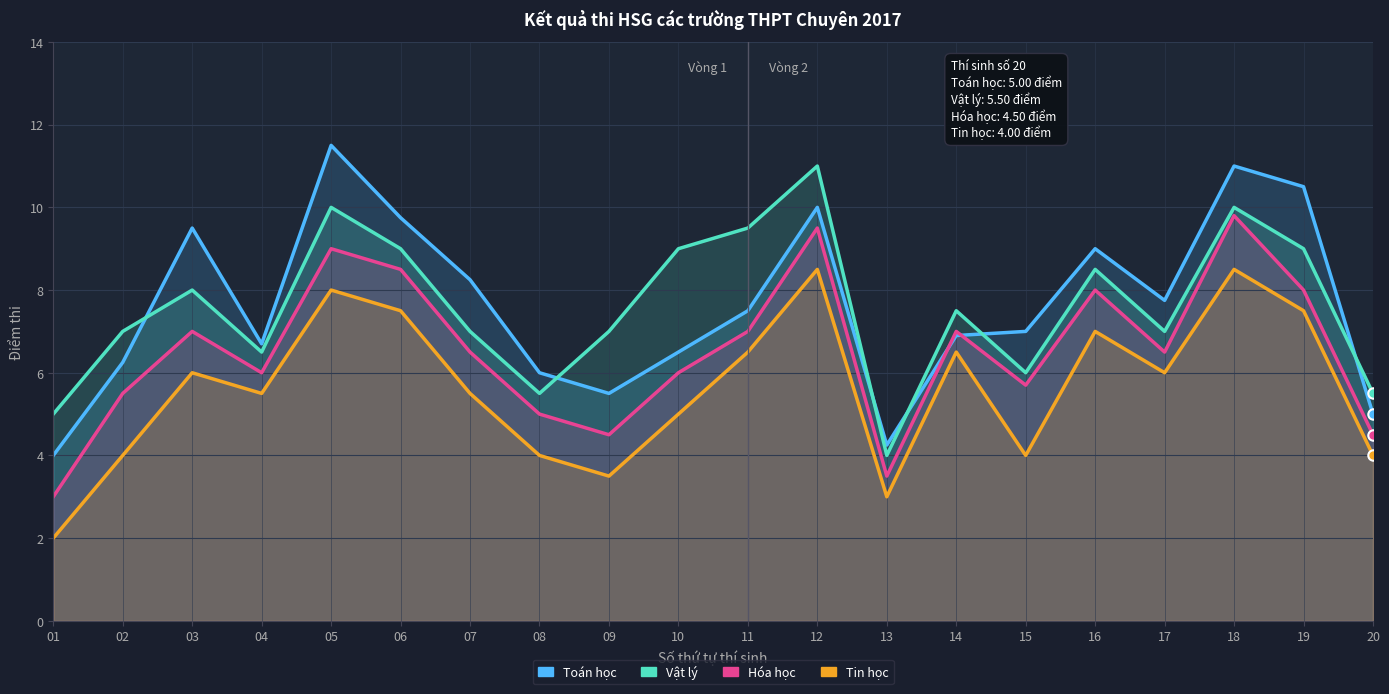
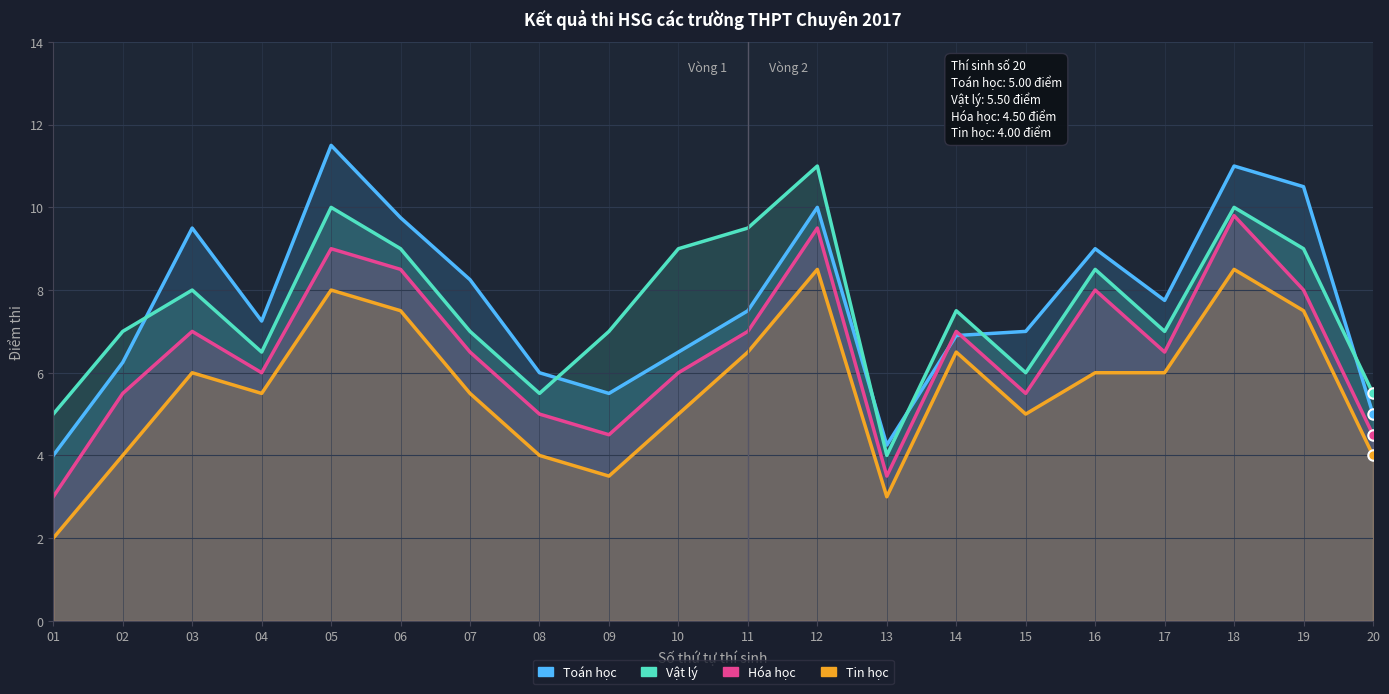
Toán học, 04: 6.7 -> 7.3
Hóa học, 15: 5.7 -> 5.5
Tin học, 15: 4 -> 5
Tin học, 16: 7 -> 6
